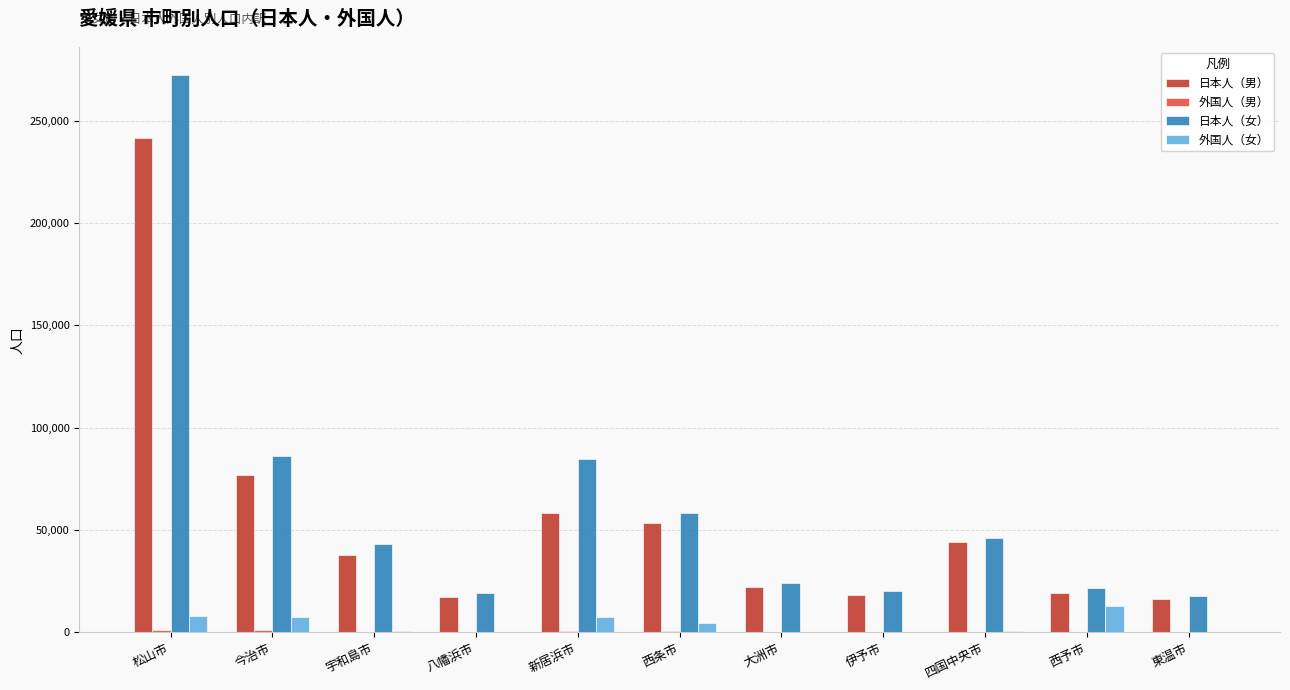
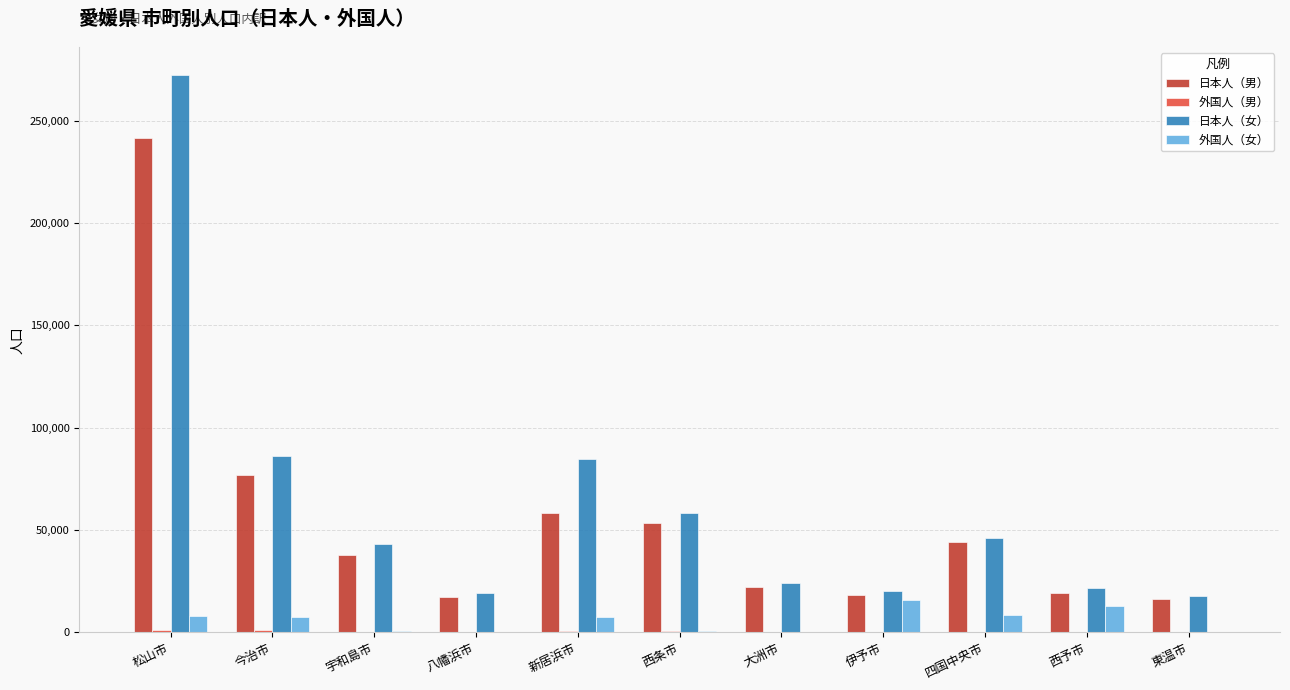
外国人（女）, 西条市: 4,000 -> 0
外国人（女）, 伊予市: 0 -> 16,000
外国人（女）, 四国中央市: 0 -> 9,000
